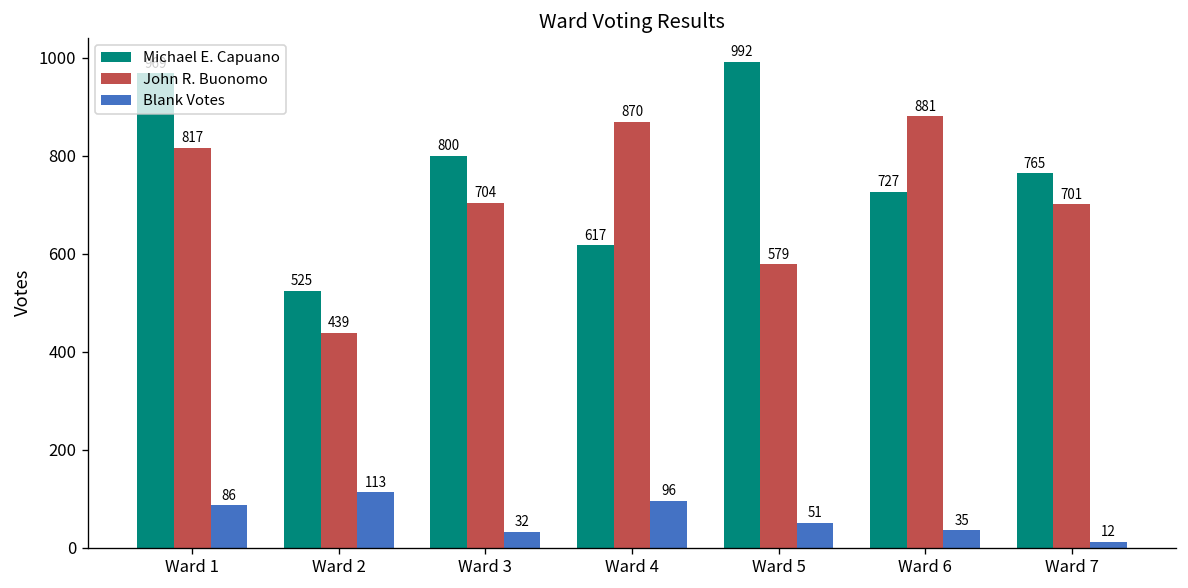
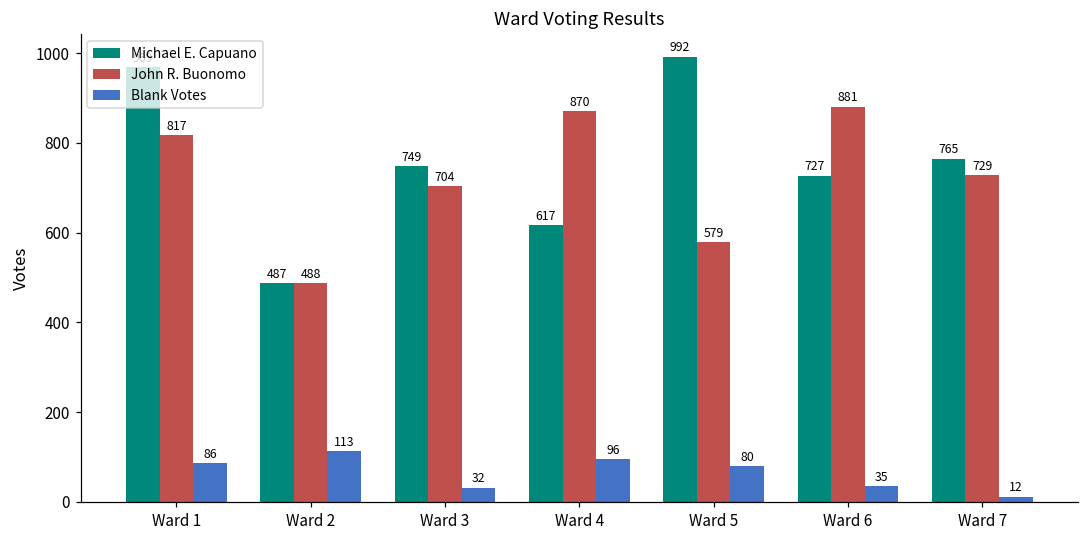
Michael E. Capuano, Ward 2: 525 -> 487
John R. Buonomo, Ward 2: 439 -> 488
Michael E. Capuano, Ward 3: 800 -> 749
Blank Votes, Ward 5: 51 -> 80
John R. Buonomo, Ward 7: 701 -> 729
